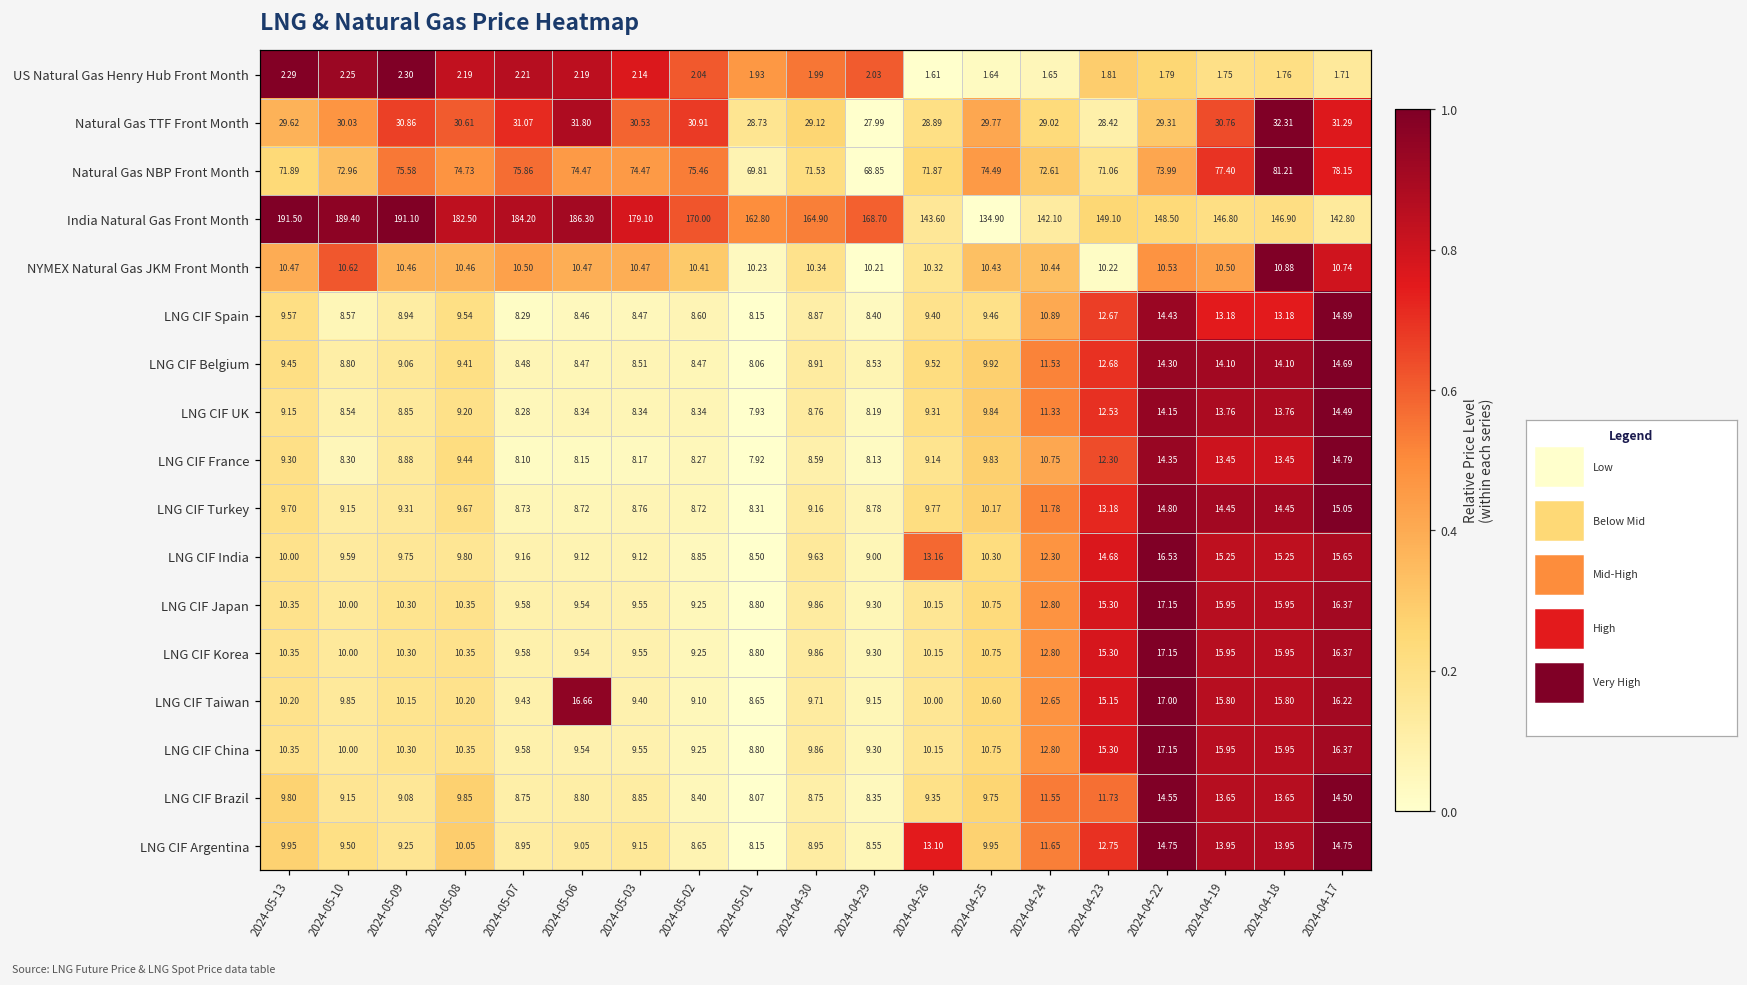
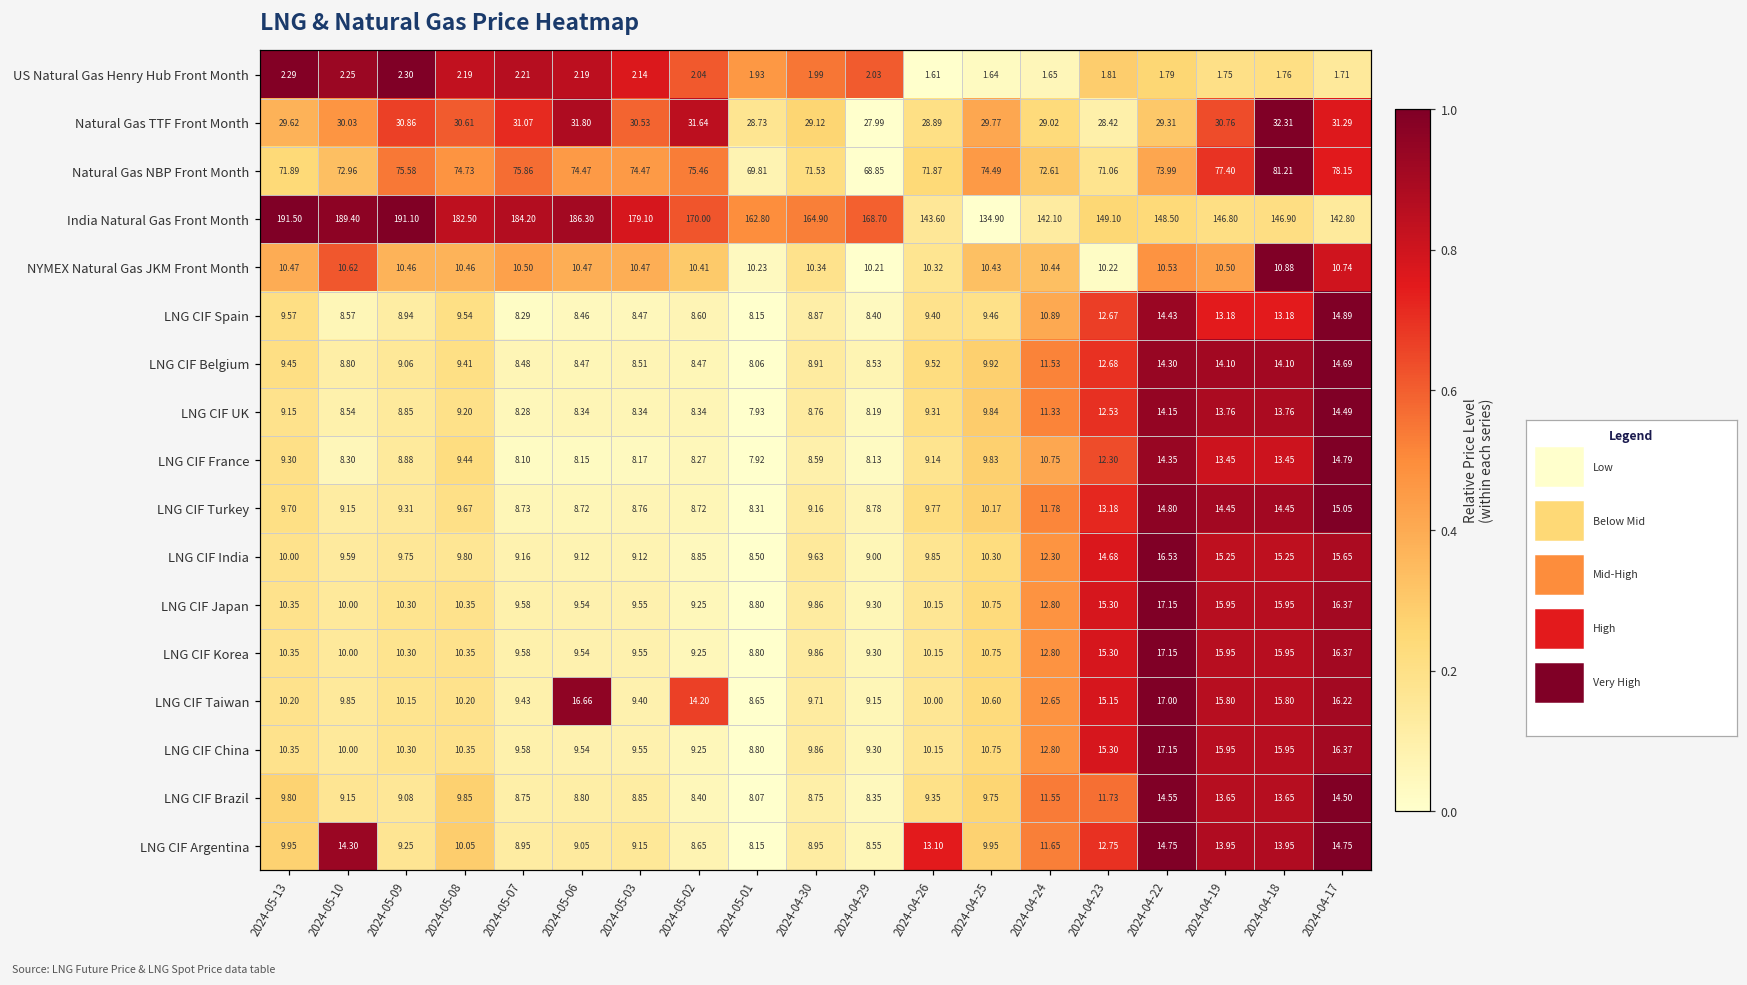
Natural Gas TTF Front Month, 2024-05-02: 30.91 -> 31.64
LNG CIF India, 2024-04-26: 13.16 -> 9.85
LNG CIF Taiwan, 2024-05-02: 9.10 -> 14.20
LNG CIF Argentina, 2024-05-10: 9.50 -> 14.30
